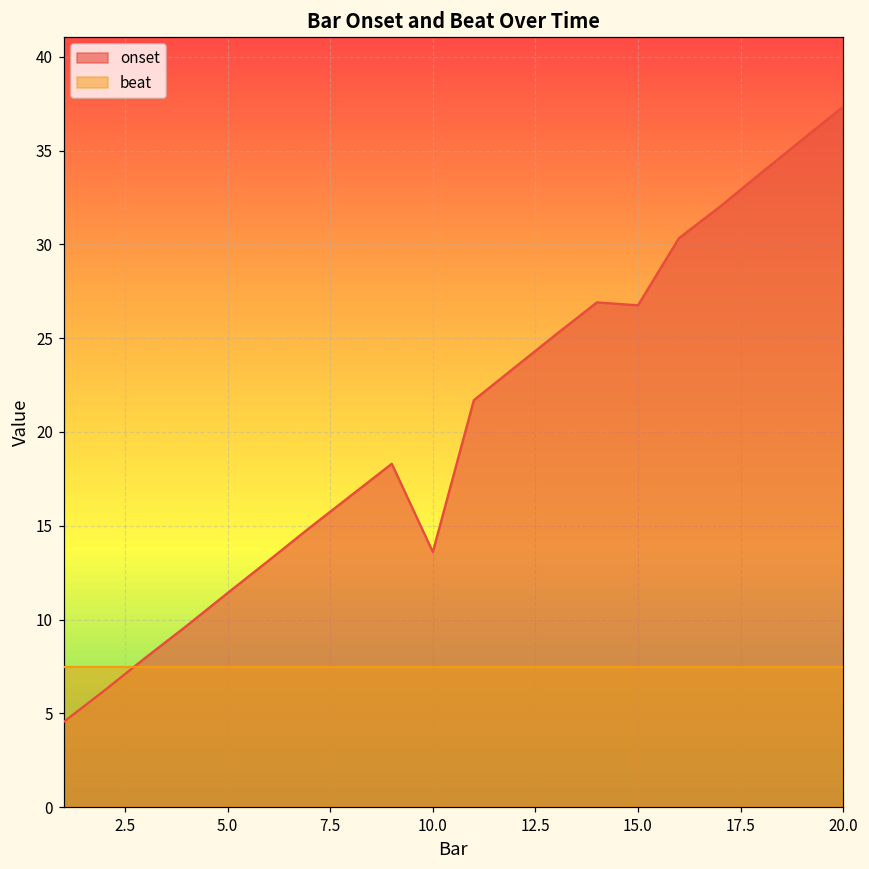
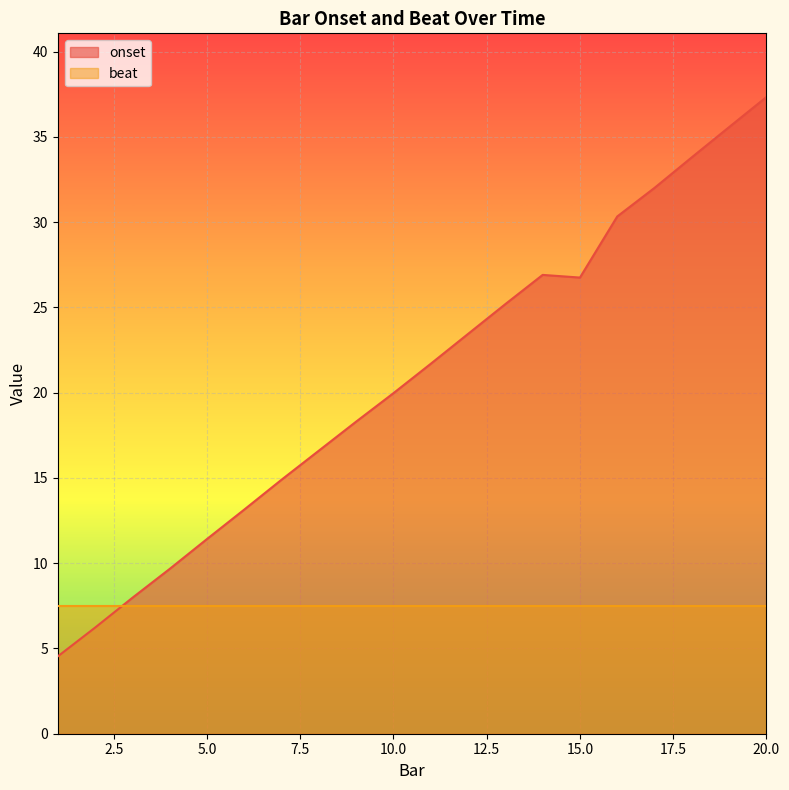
onset, 10.0: 13.6 -> 20.0
